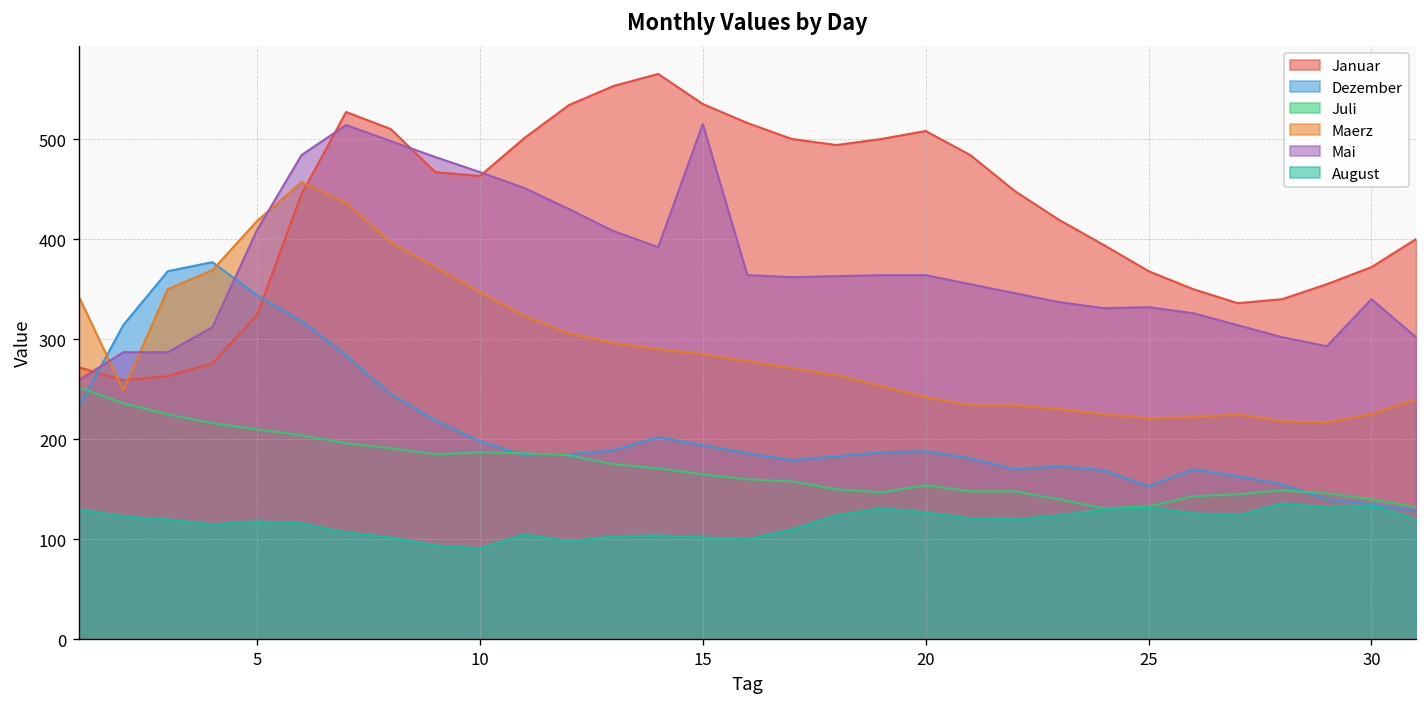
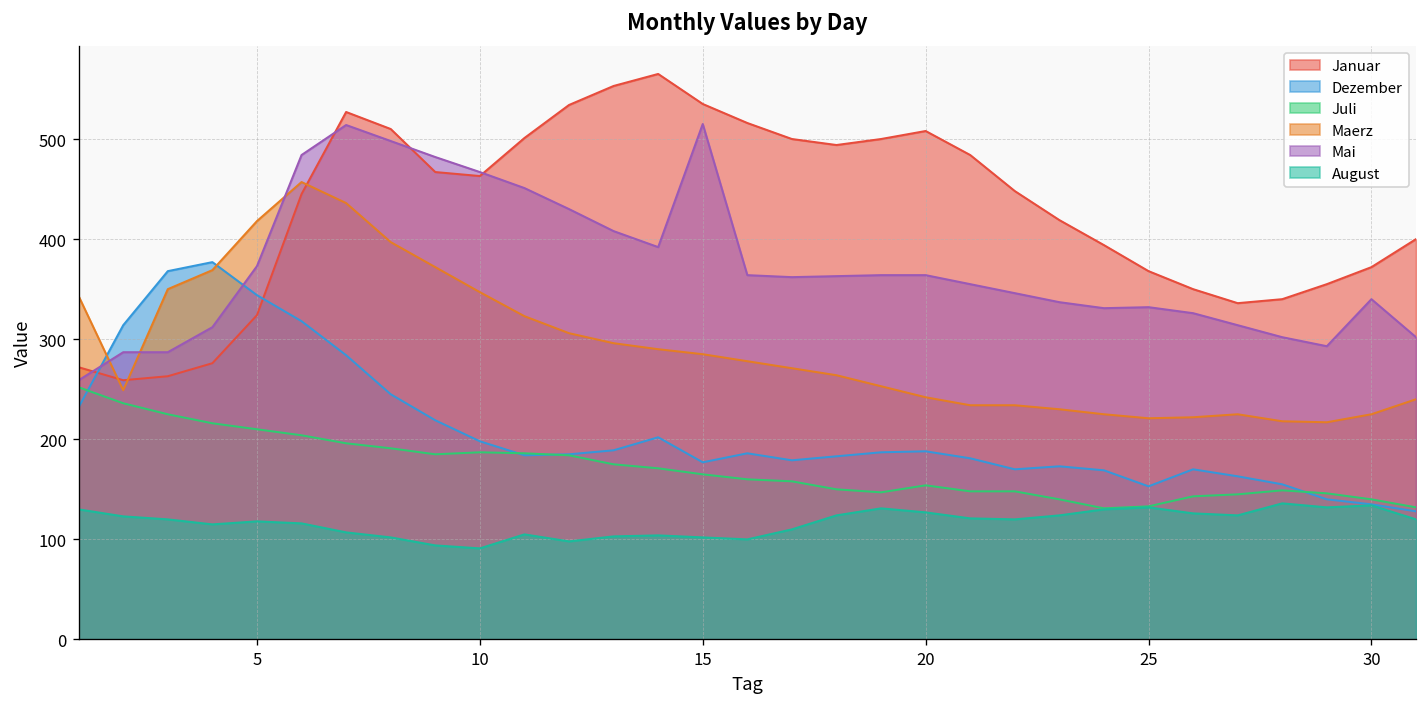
Mai, 5: 410 -> 370
Dezember, 15: 190 -> 180
